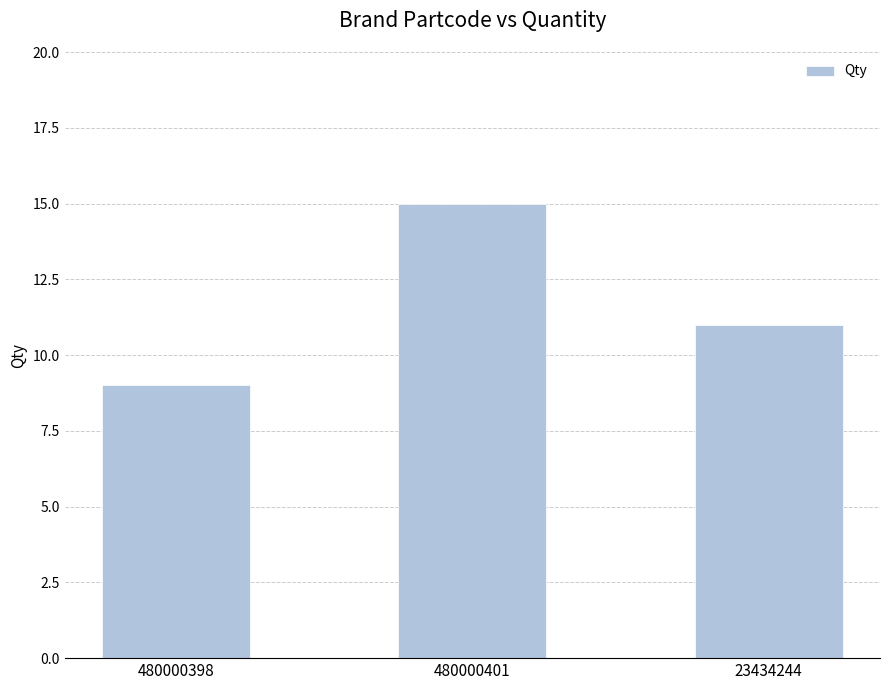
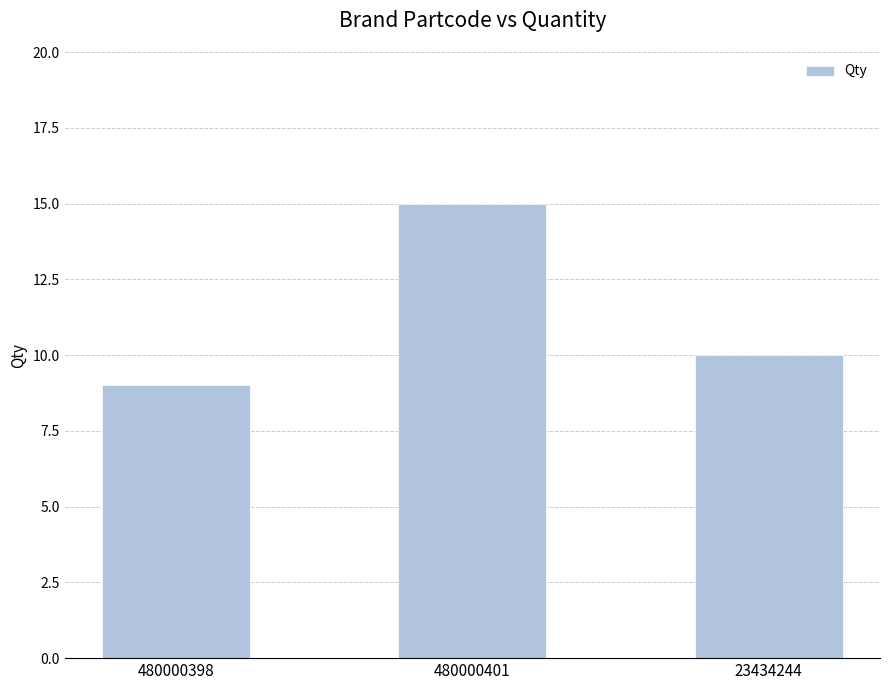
23434244: 11 -> 10
